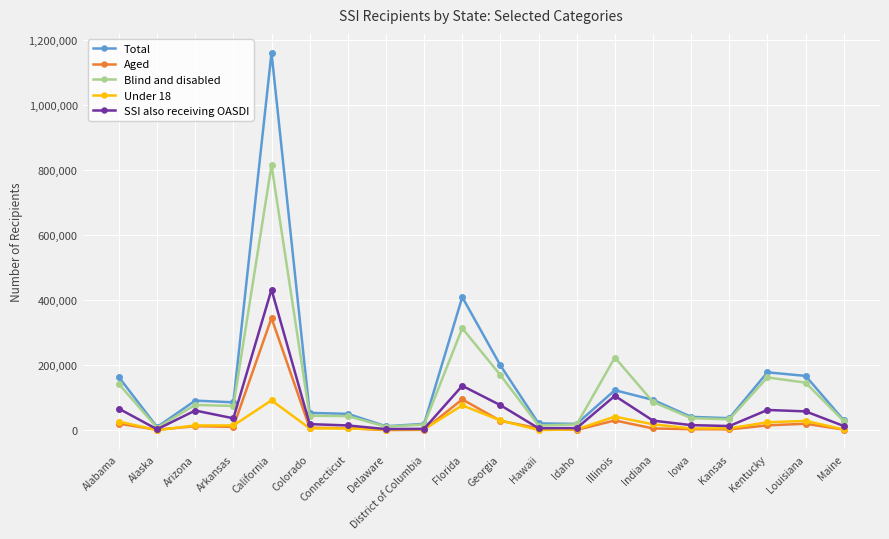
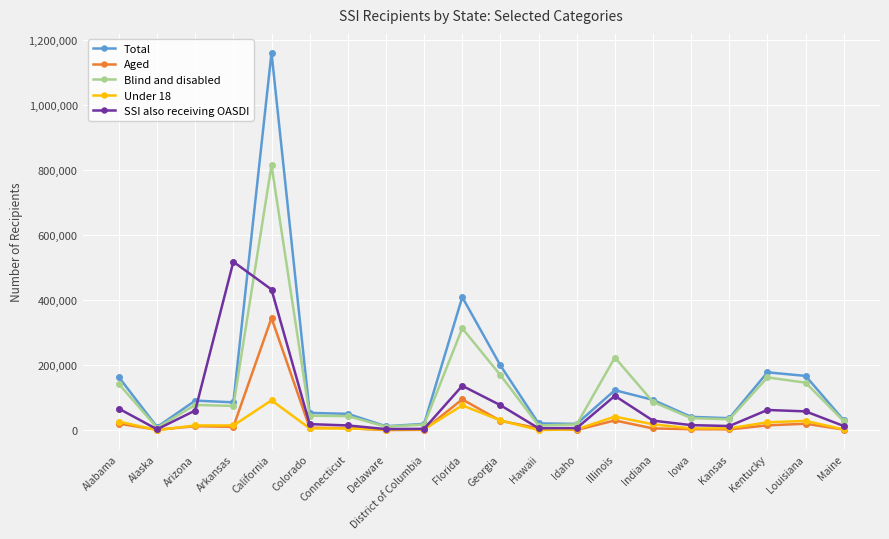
SSI also receiving OASDI, Arkansas: 40,000 -> 520,000
